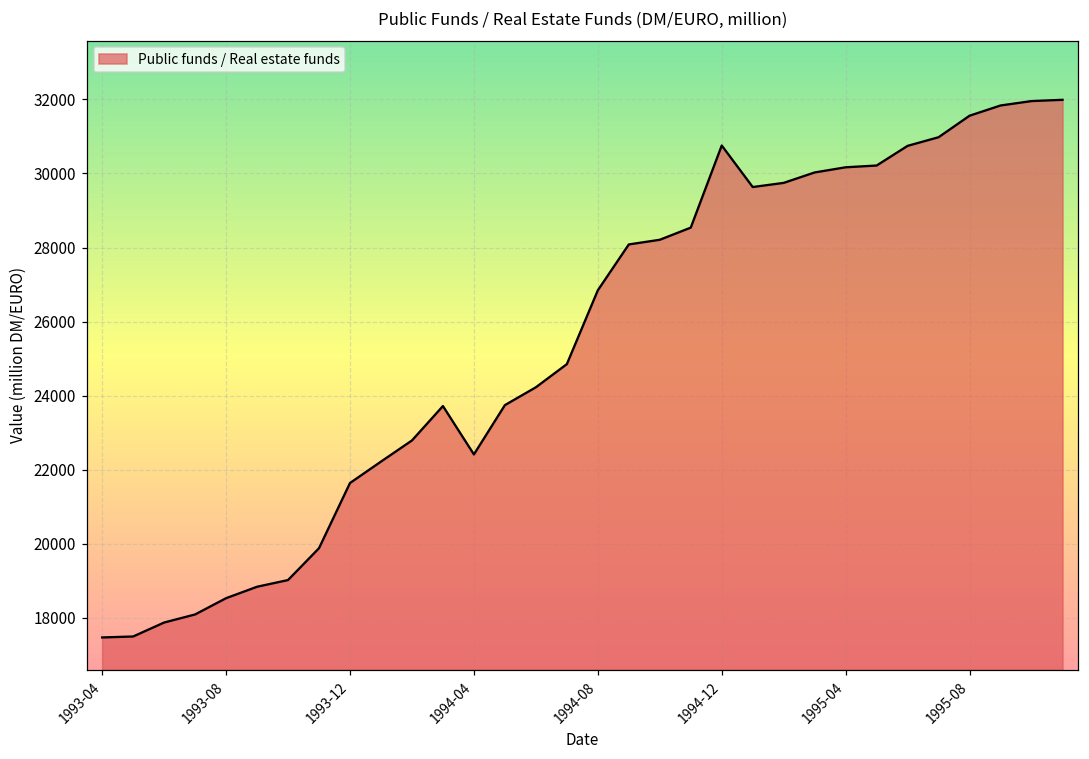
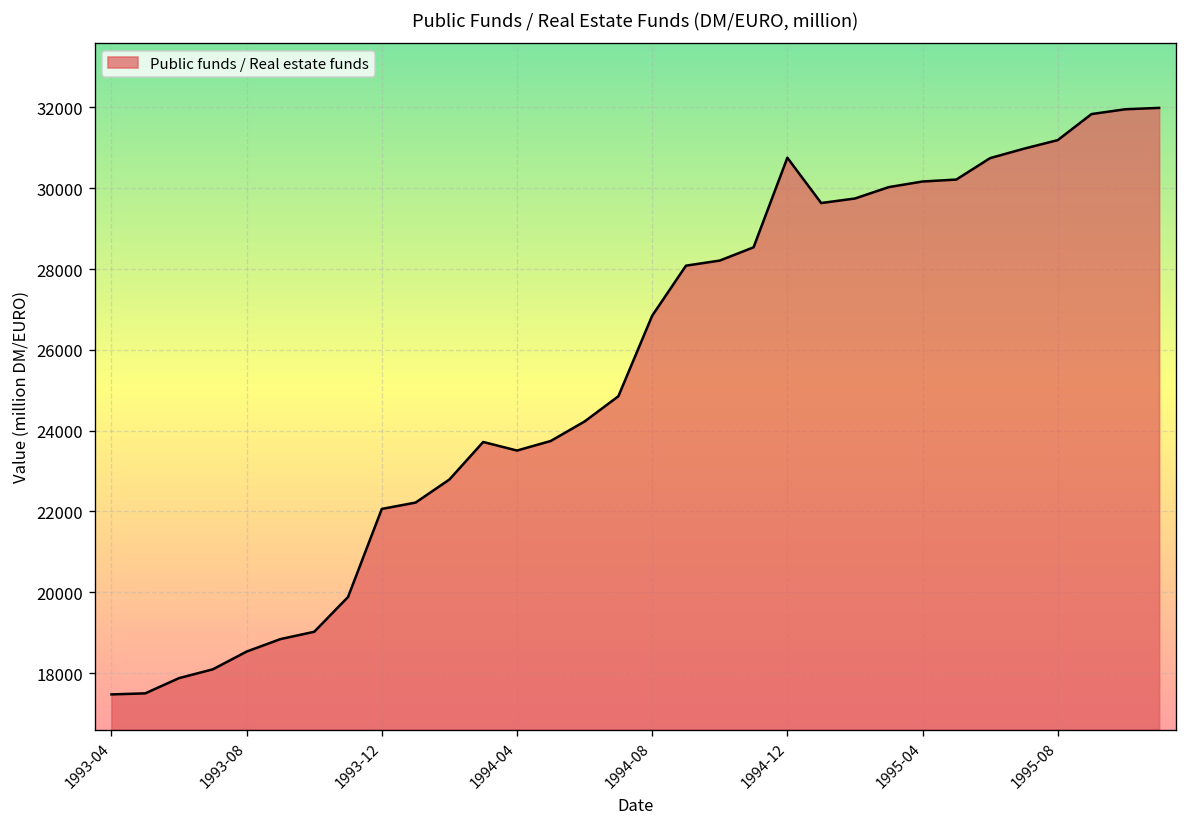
1993-12: 21600 -> 22100
1994-04: 22400 -> 23500
1995-08: 31600 -> 31200
